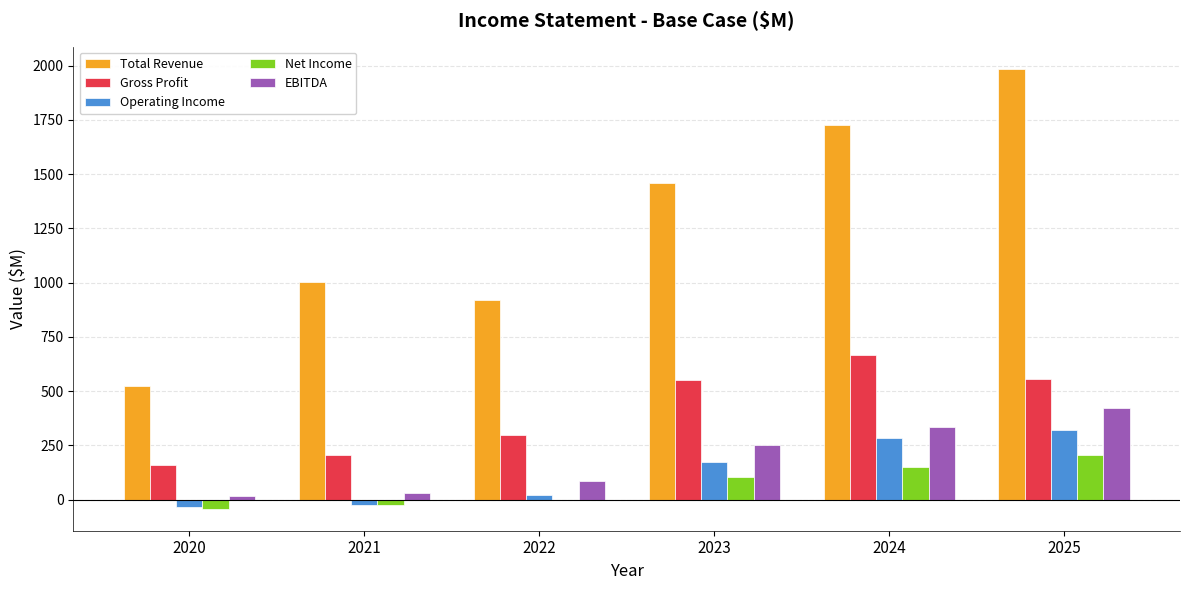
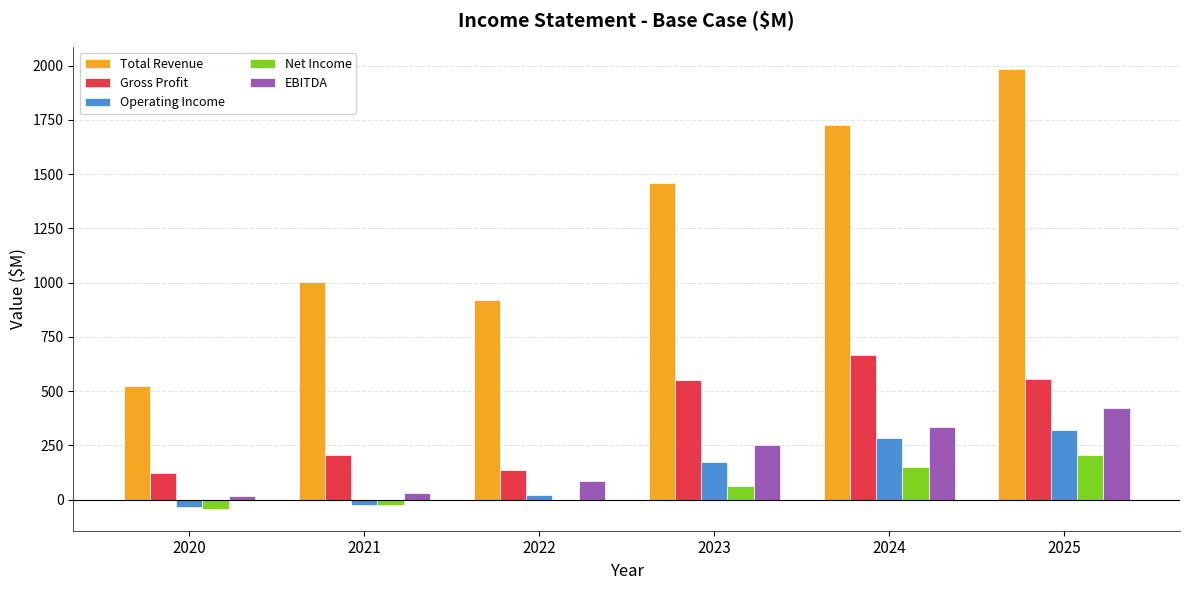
Gross Profit, 2020: 160 -> 120
Gross Profit, 2022: 300 -> 130
Net Income, 2023: 100 -> 60
